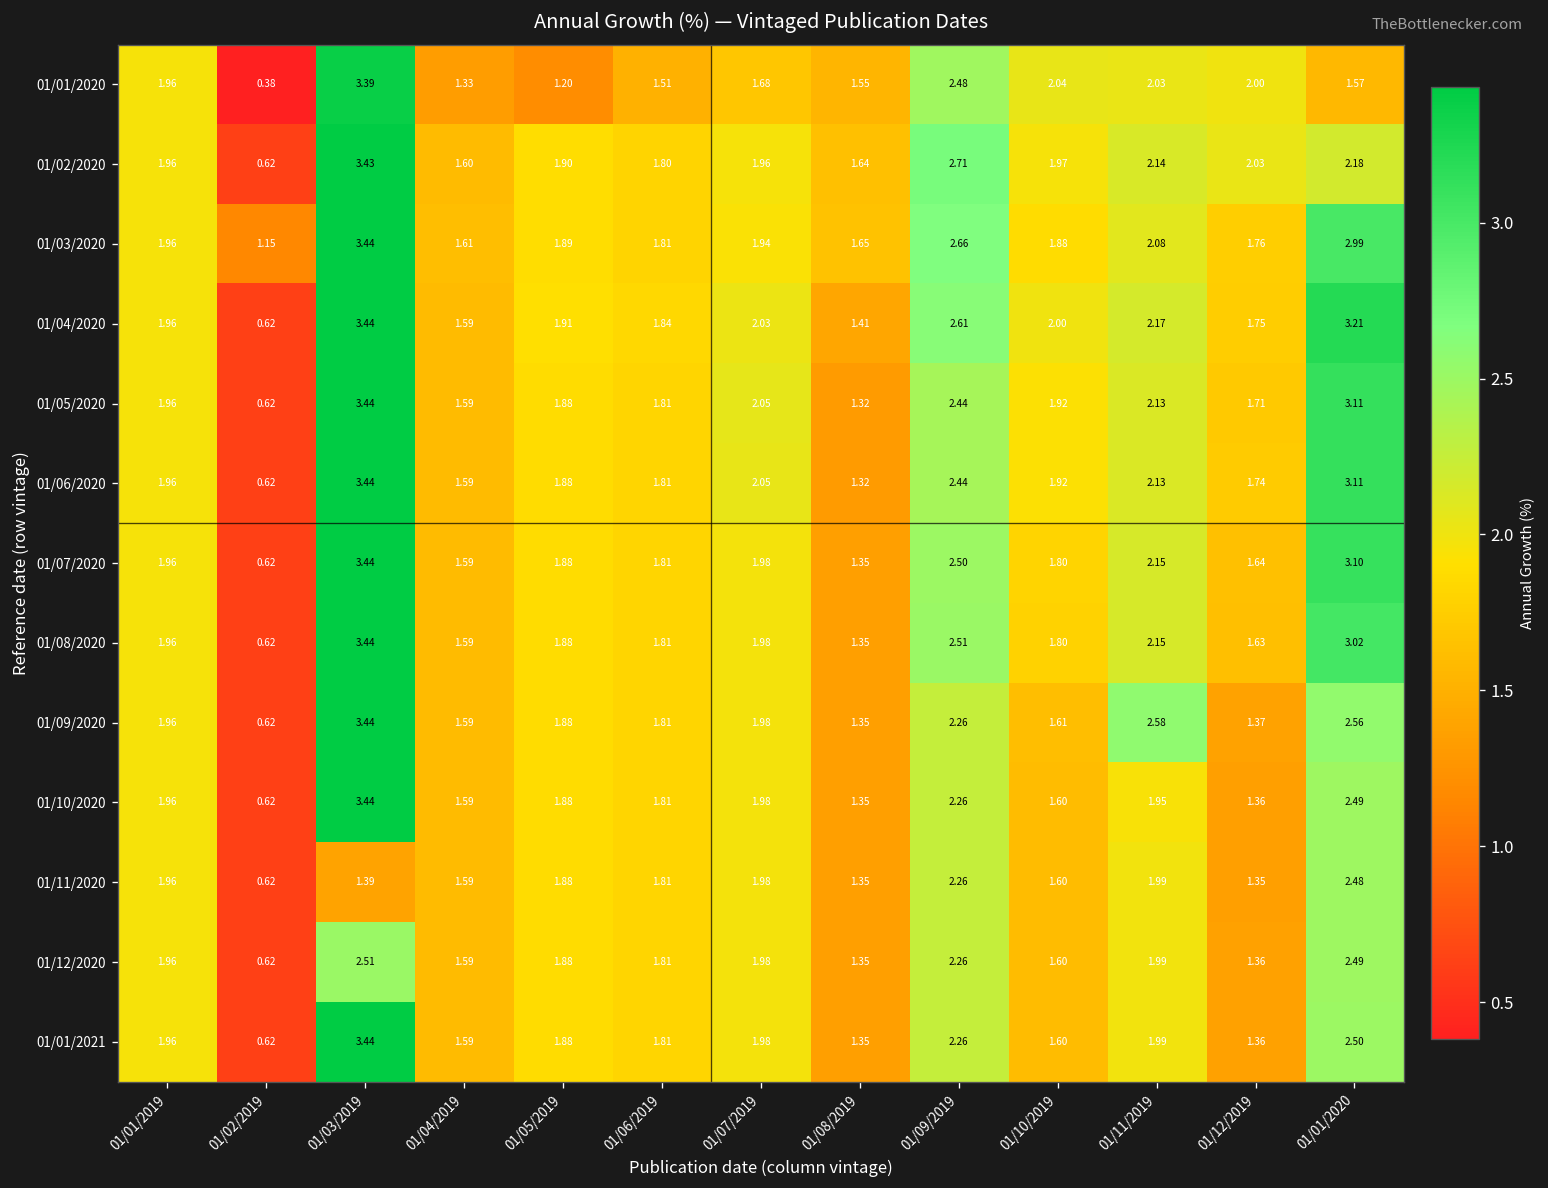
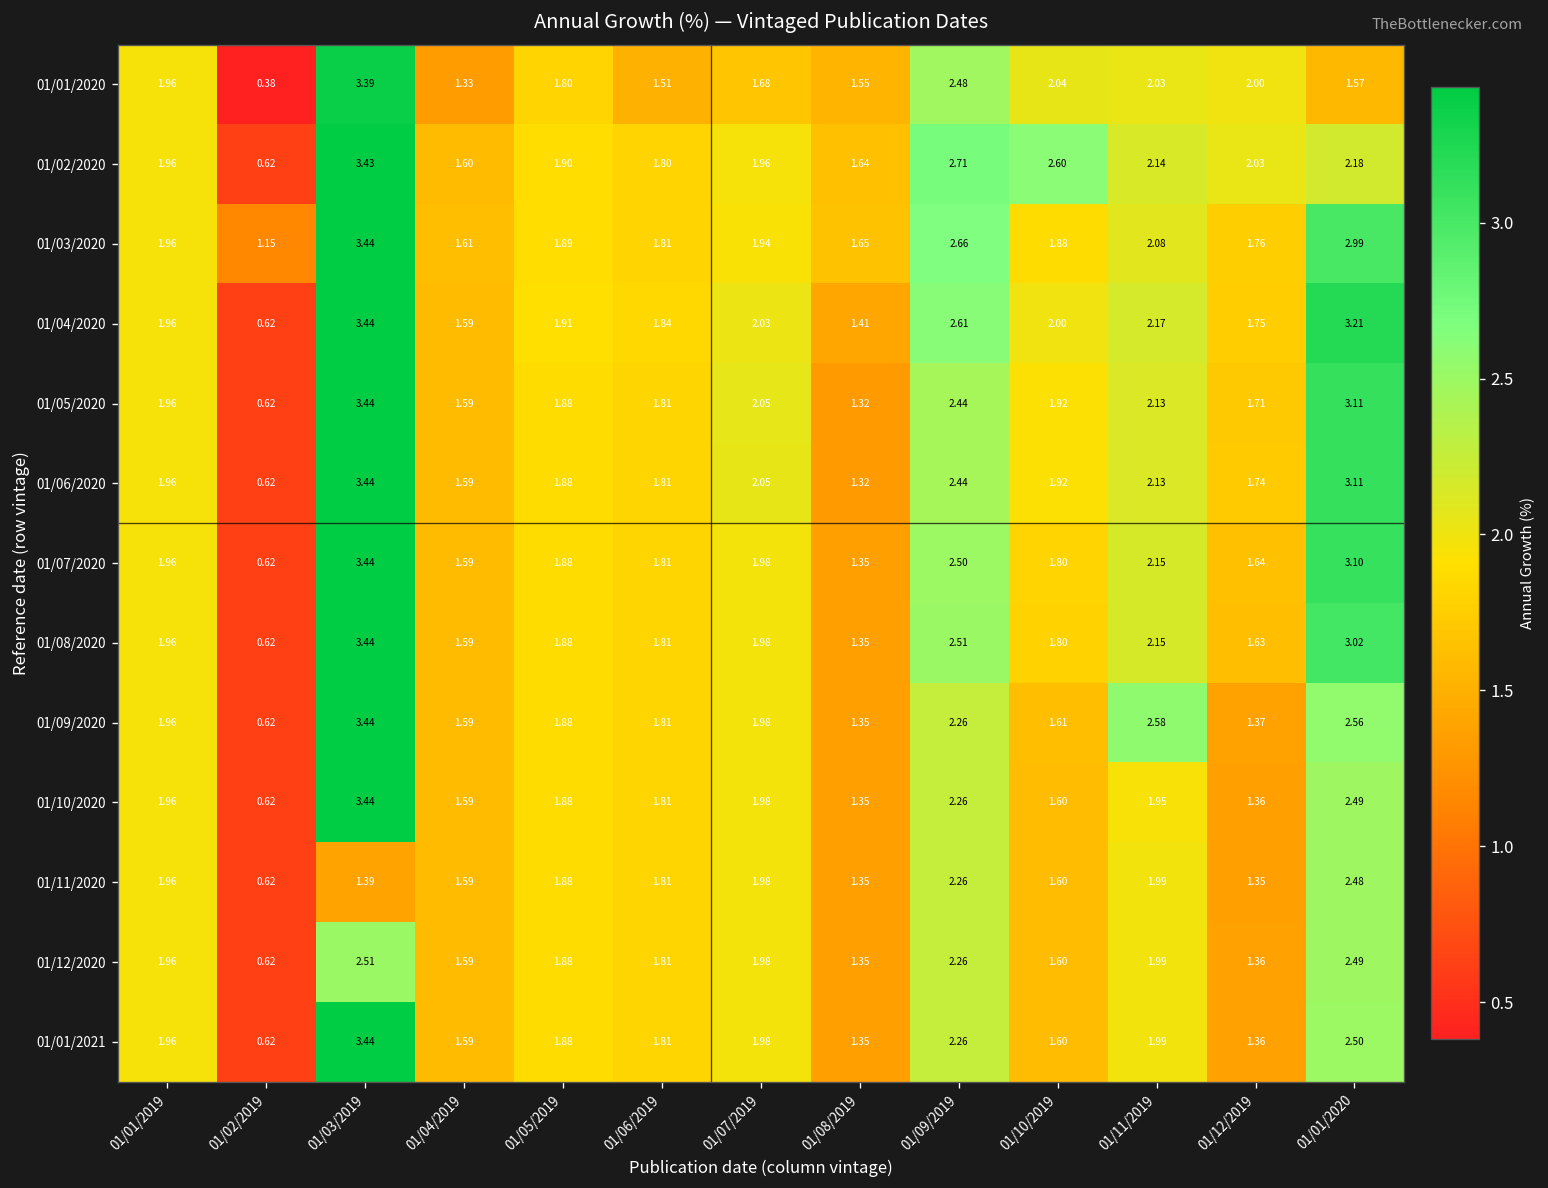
01/01/2020, 01/05/2019: 1.20 -> 1.80
01/02/2020, 01/10/2019: 1.97 -> 2.60
